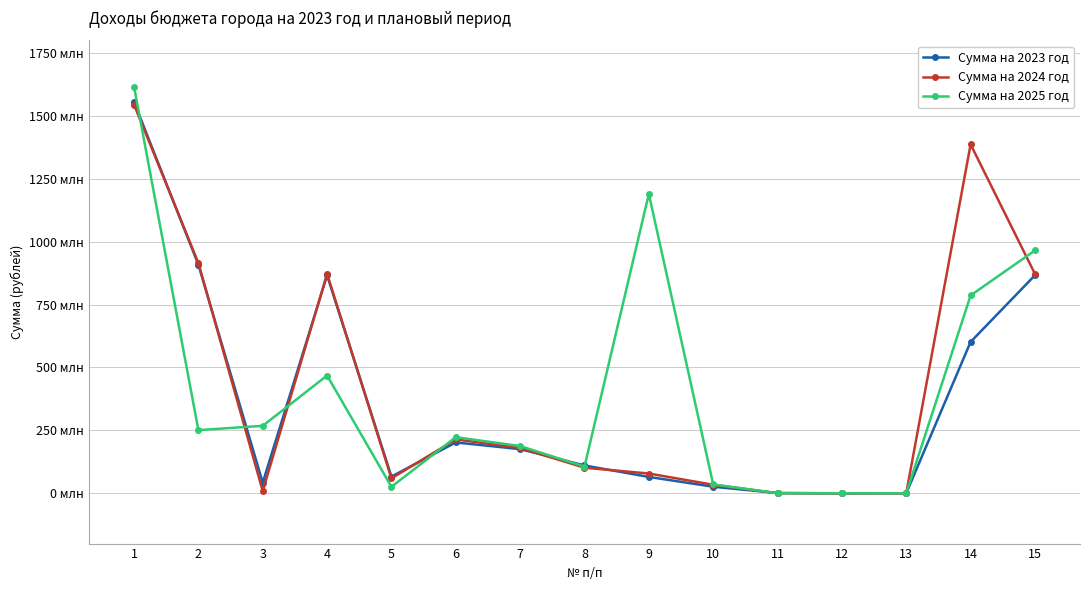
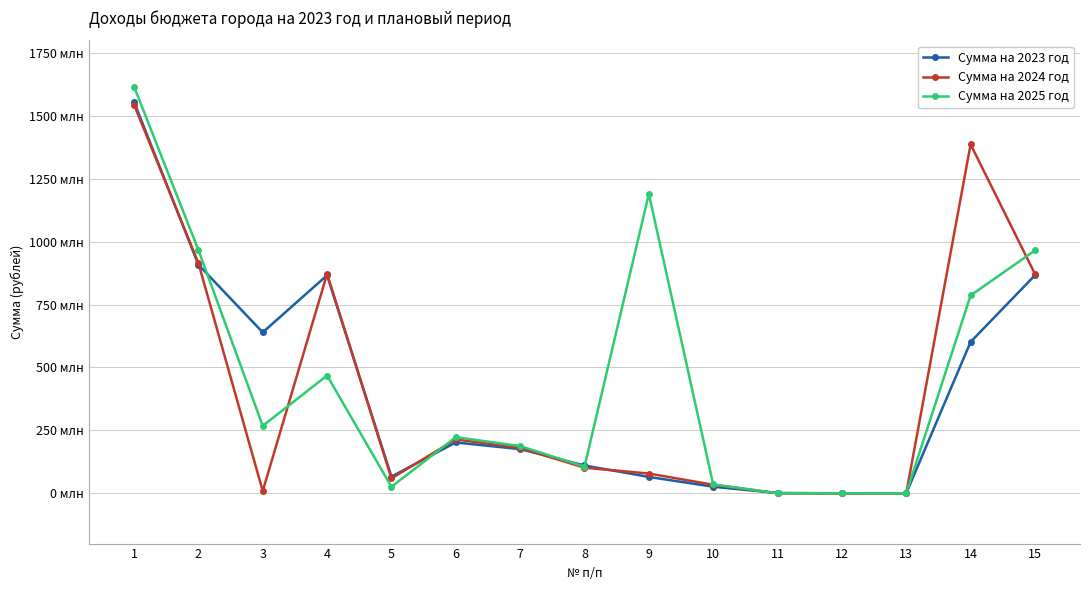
Сумма на 2025 год, 2: 250 млн -> 970 млн
Сумма на 2023 год, 3: 40 млн -> 640 млн
